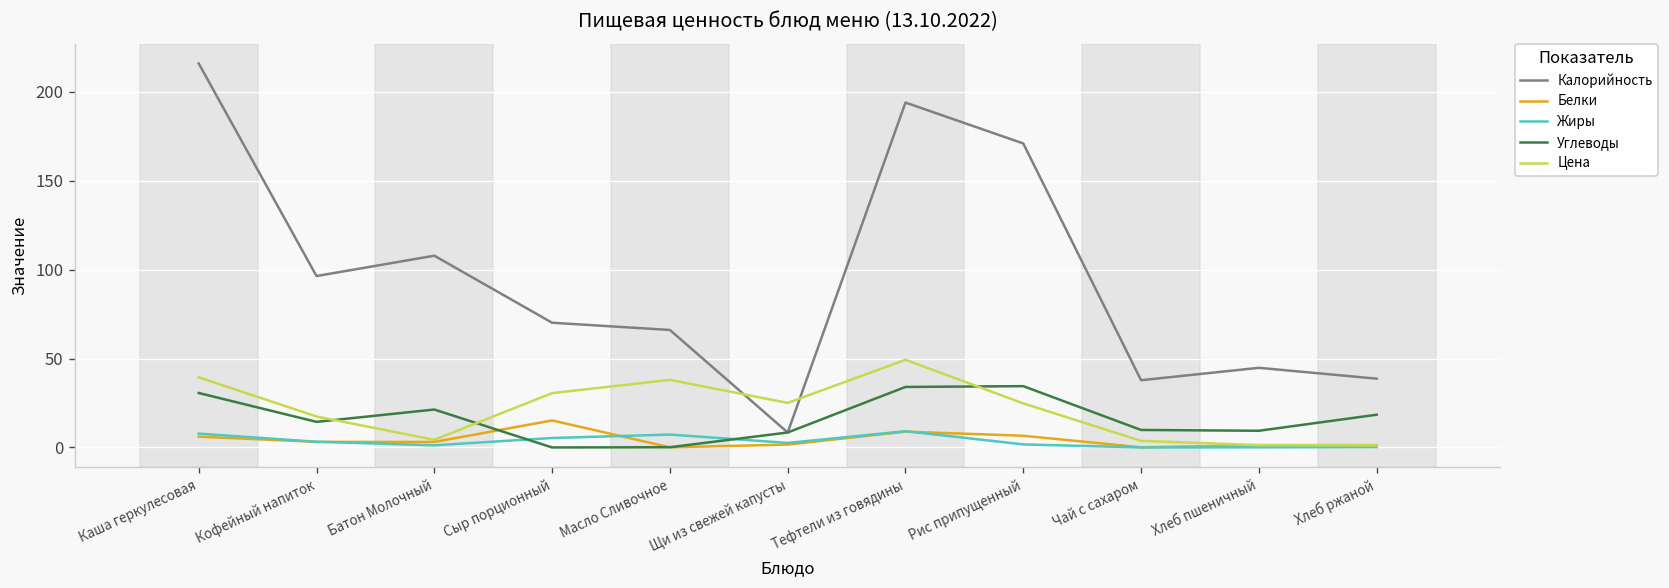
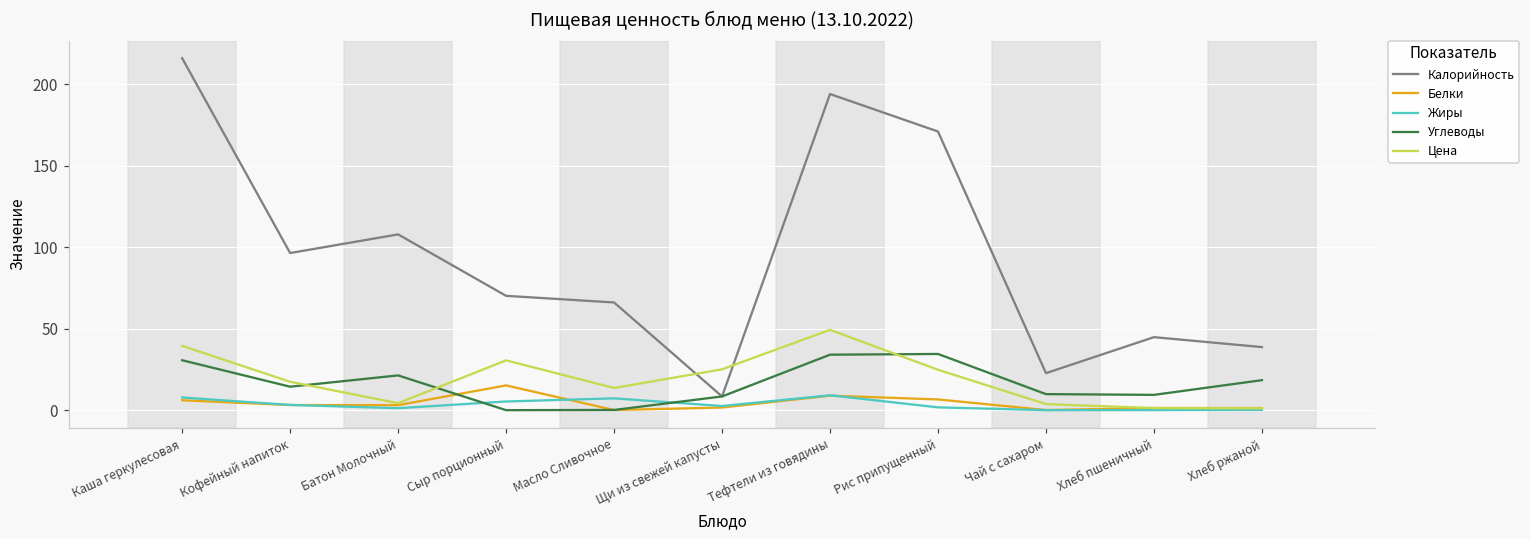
Цена, Масло Сливочное: 38 -> 14
Калорийность, Чай с сахаром: 38 -> 23
